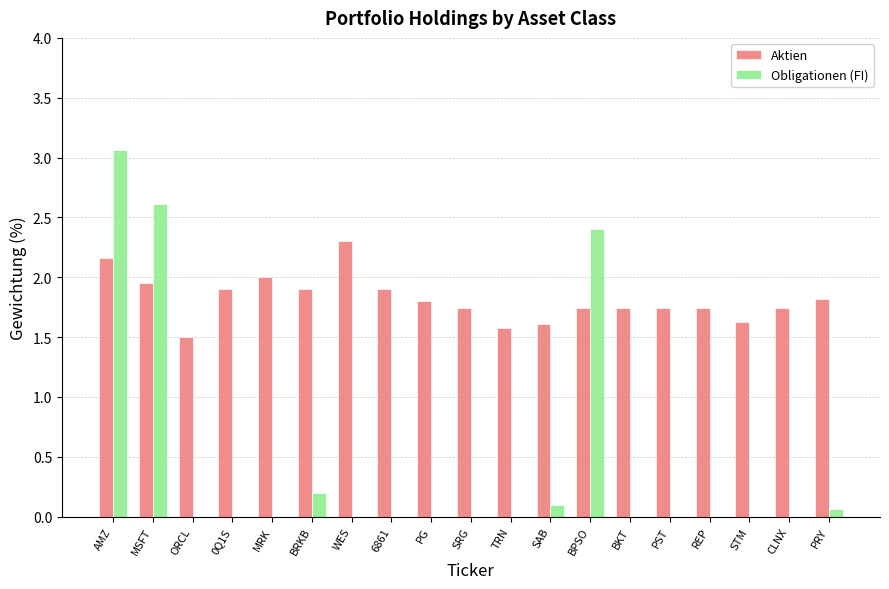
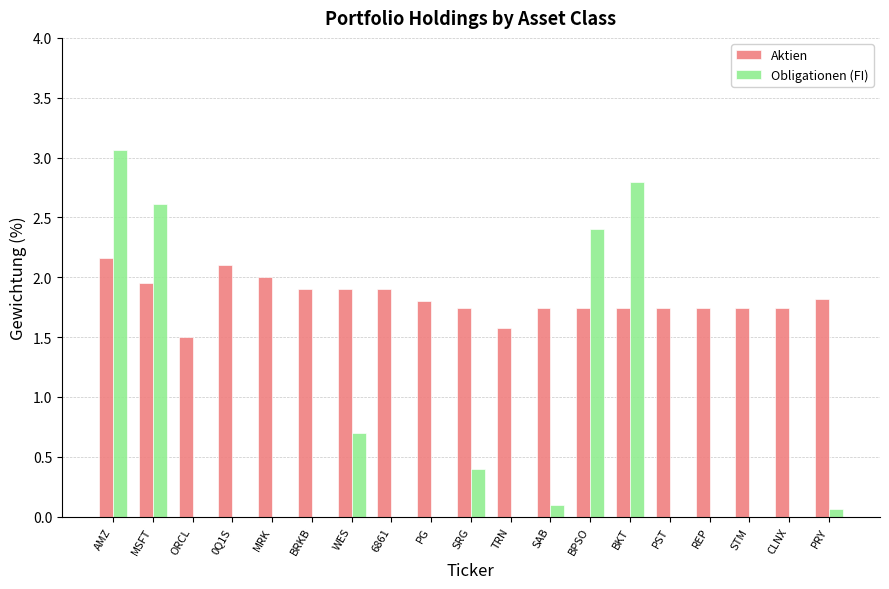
Aktien, 0Q1S: 1.9 -> 2.1
Obligationen (FI), BRKB: 0.2 -> 0.0
Aktien, WES: 2.3 -> 1.9
Obligationen (FI), WES: 0.0 -> 0.7
Obligationen (FI), SRG: 0.0 -> 0.4
Aktien, SAB: 1.61 -> 1.74
Obligationen (FI), BKT: 0.0 -> 2.8
Aktien, STM: 1.63 -> 1.74
